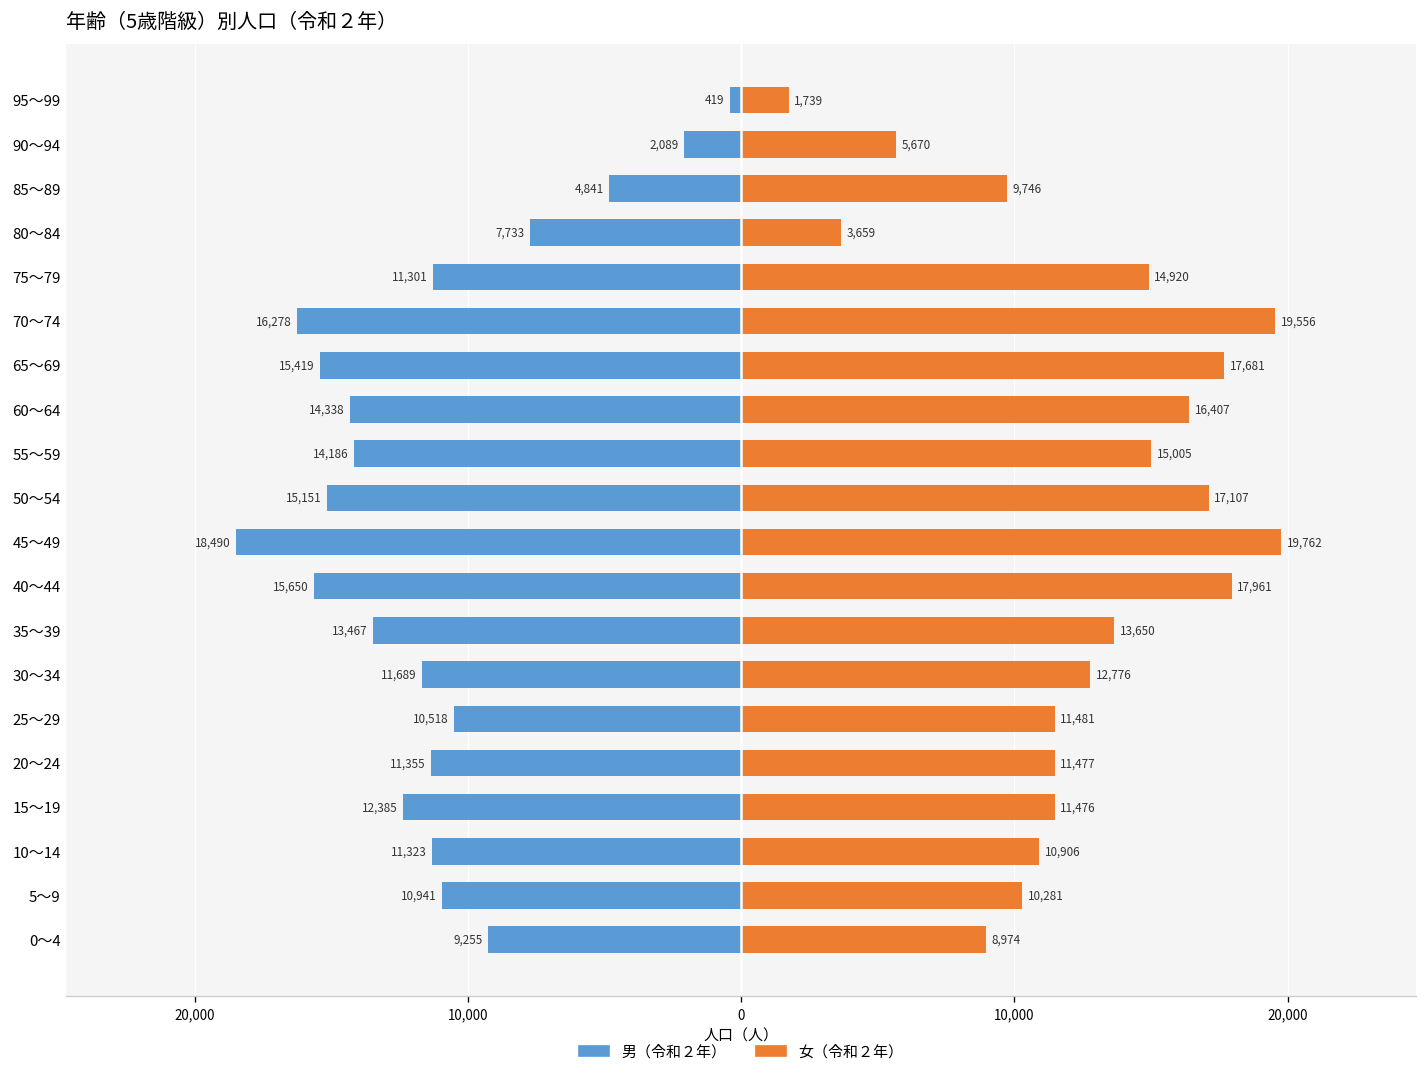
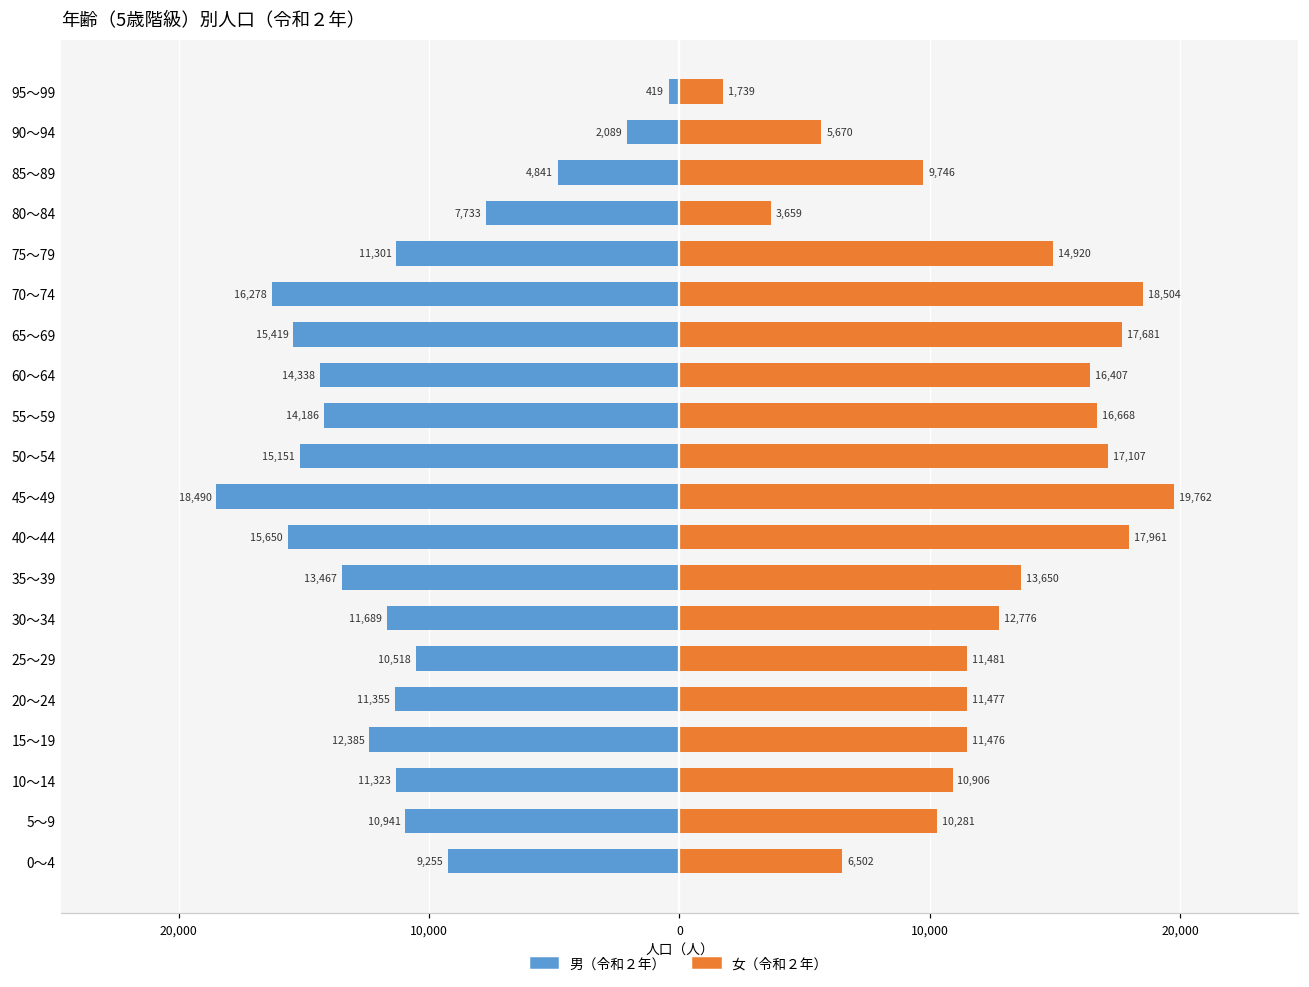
女（令和２年）, 70～74: 19,556 -> 18,504
女（令和２年）, 55～59: 15,005 -> 16,668
女（令和２年）, 0～4: 8,974 -> 6,502
